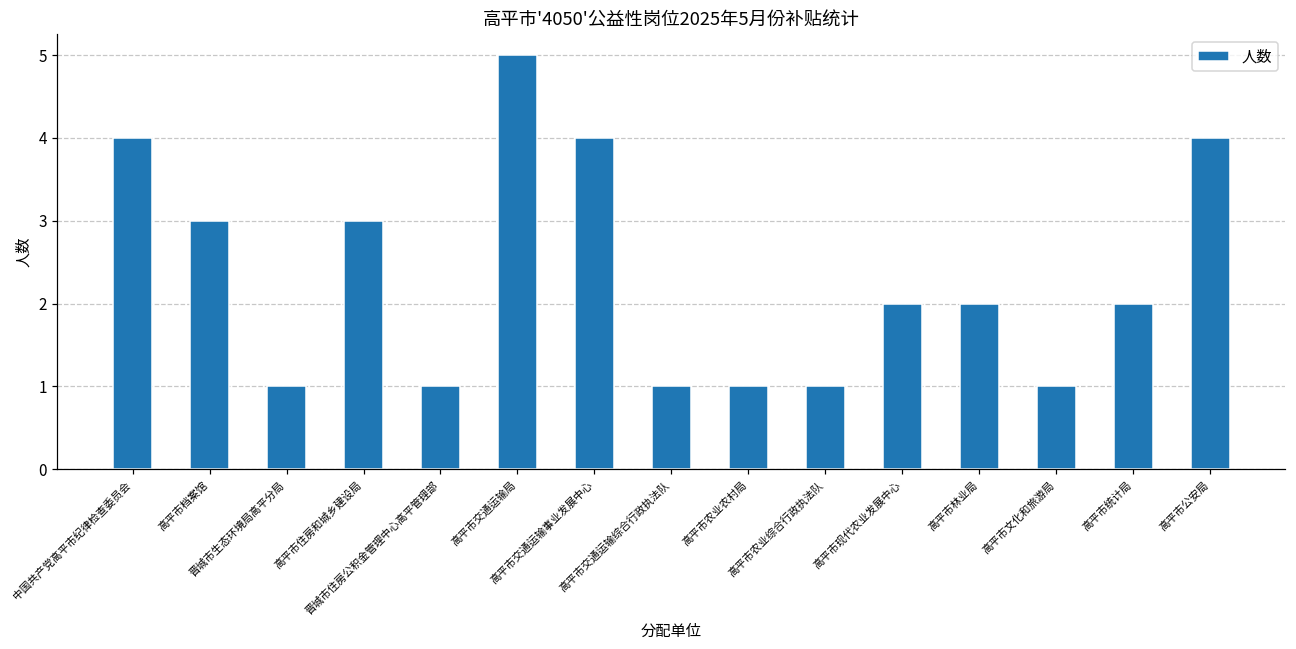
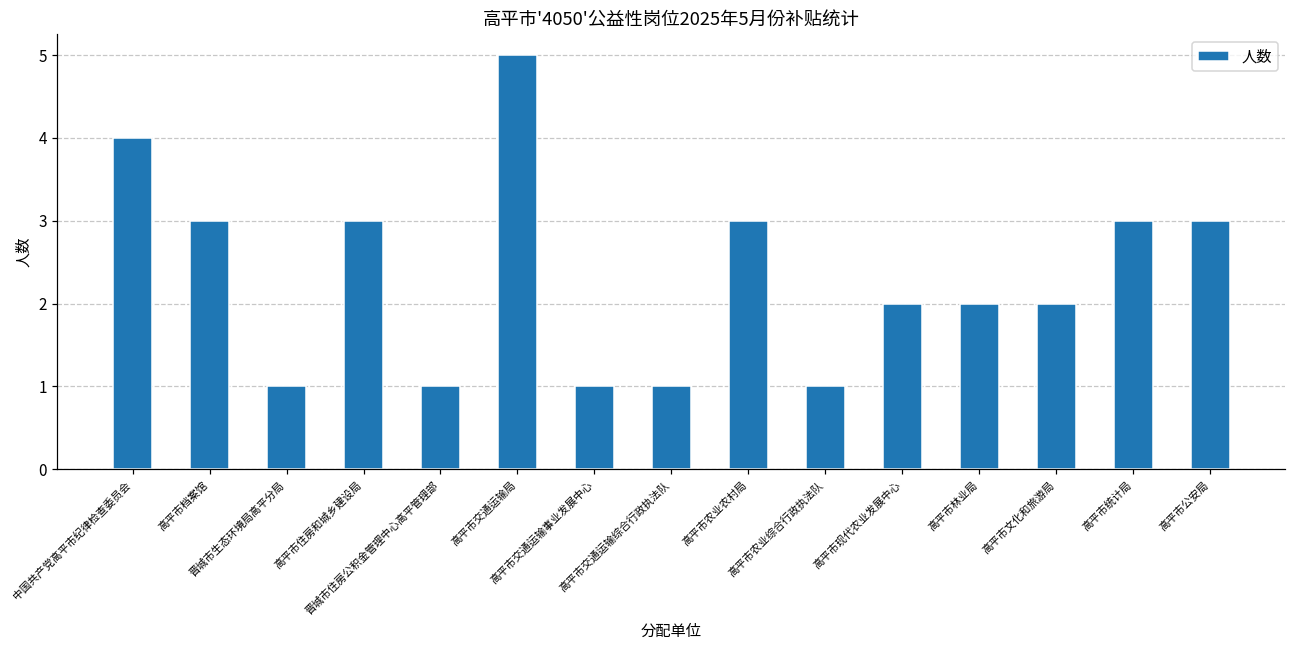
高平市交通运输事业发展中心: 4 -> 1
高平市农业农村局: 1 -> 3
高平市文化和旅游局: 1 -> 2
高平市统计局: 2 -> 3
高平市公安局: 4 -> 3
